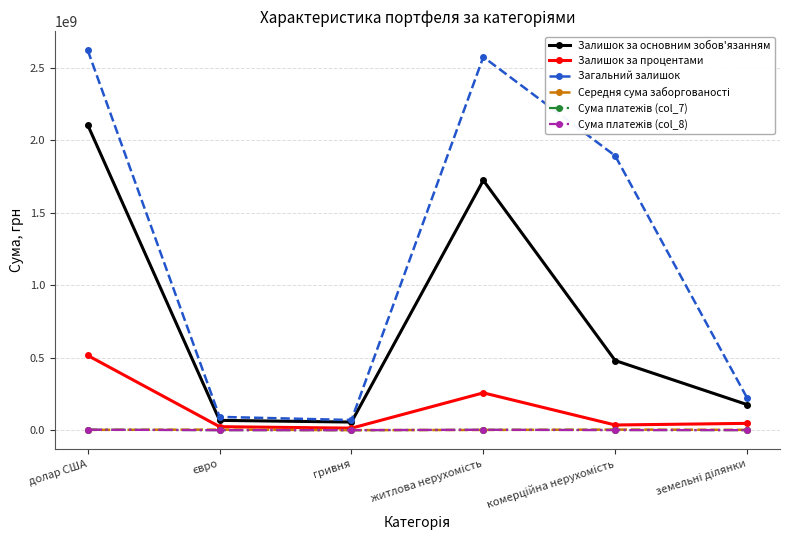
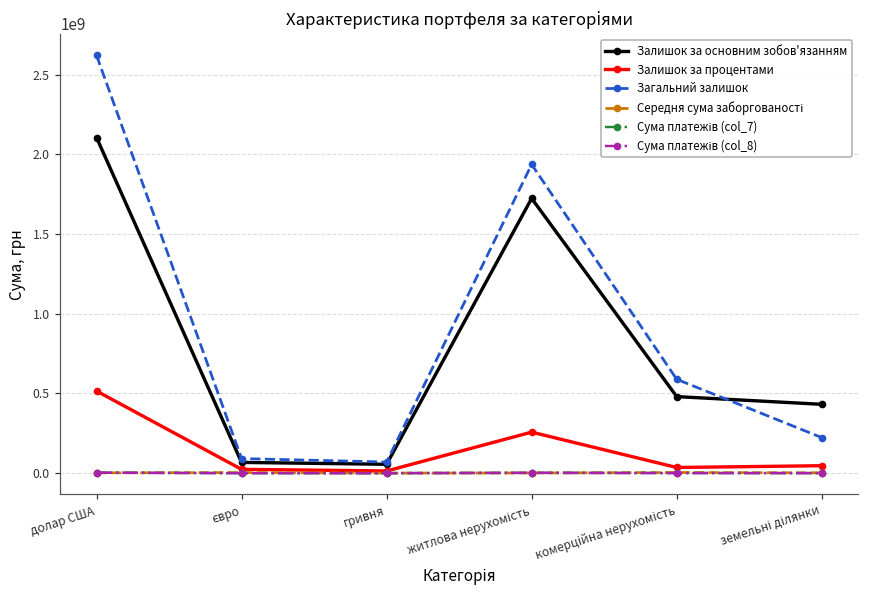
Загальний залишок, житлова нерухомість: 2580000000 -> 1940000000
Загальний залишок, комерційна нерухомість: 1890000000 -> 590000000
Залишок за основним зобов'язанням, земельні ділянки: 180000000 -> 430000000
